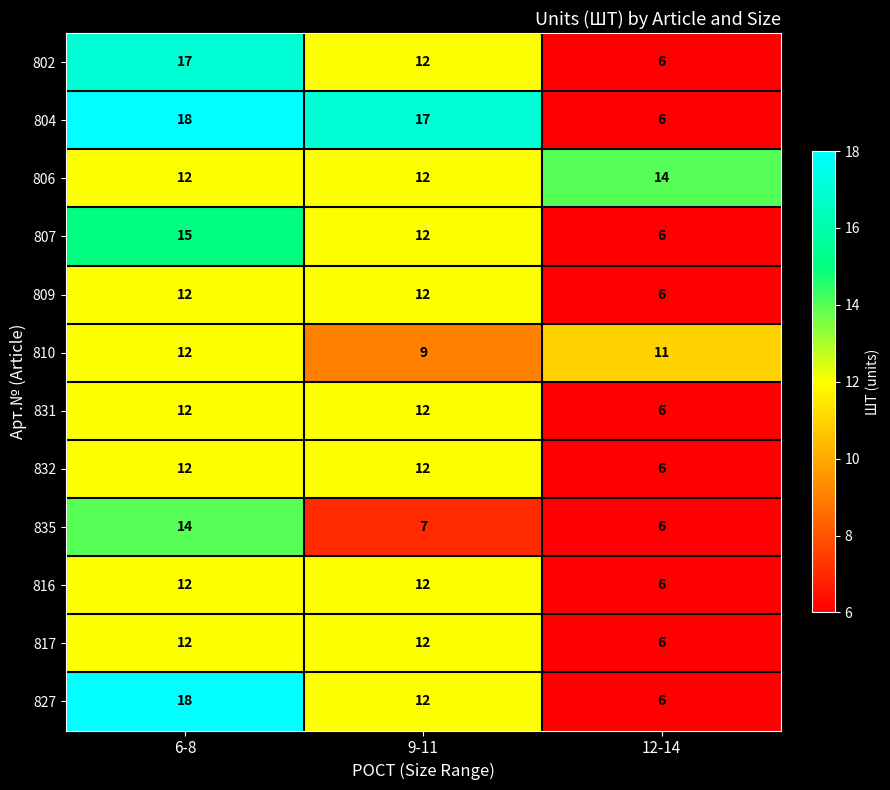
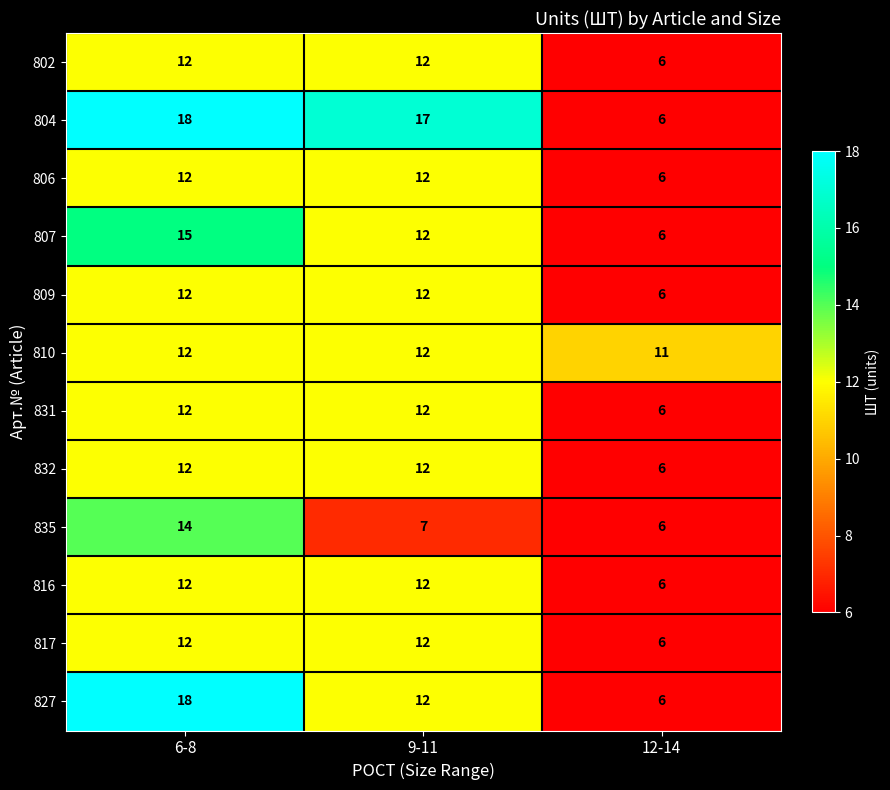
802, 6-8: 17 -> 12
806, 12-14: 14 -> 6
810, 9-11: 9 -> 12
